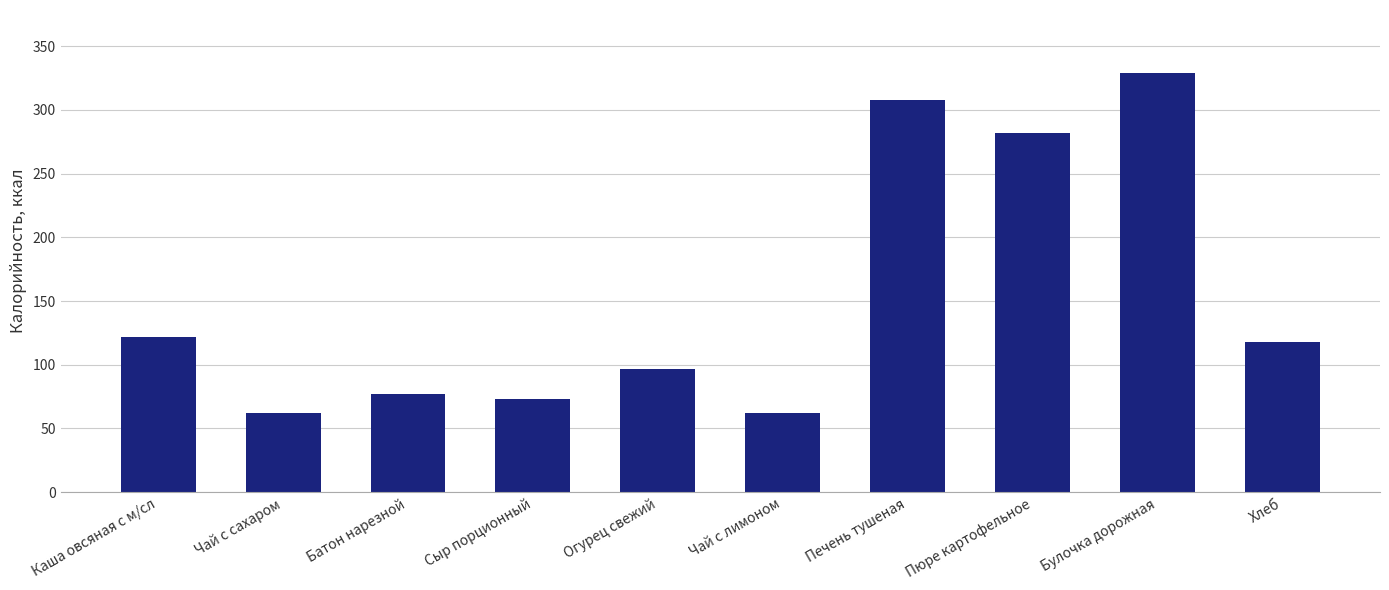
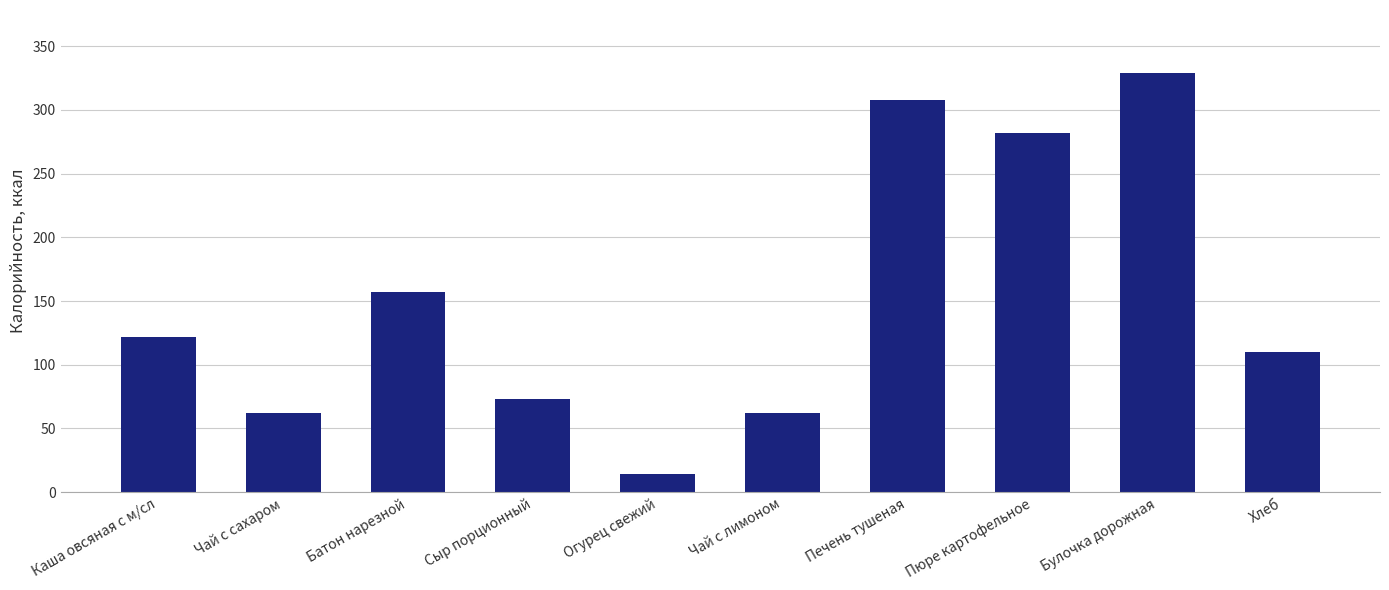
Батон нарезной: 77 -> 157
Огурец свежий: 97 -> 14
Хлеб: 118 -> 110
